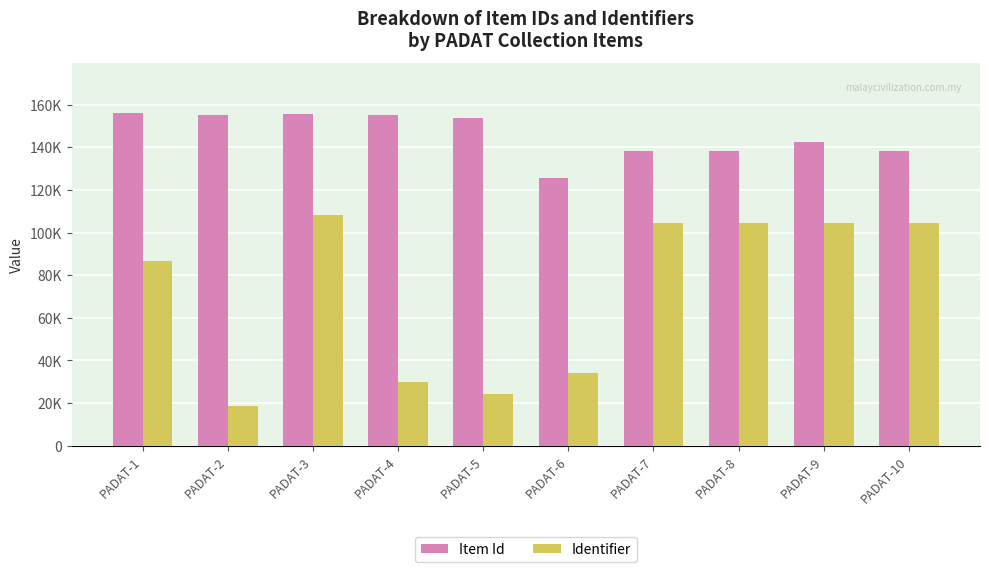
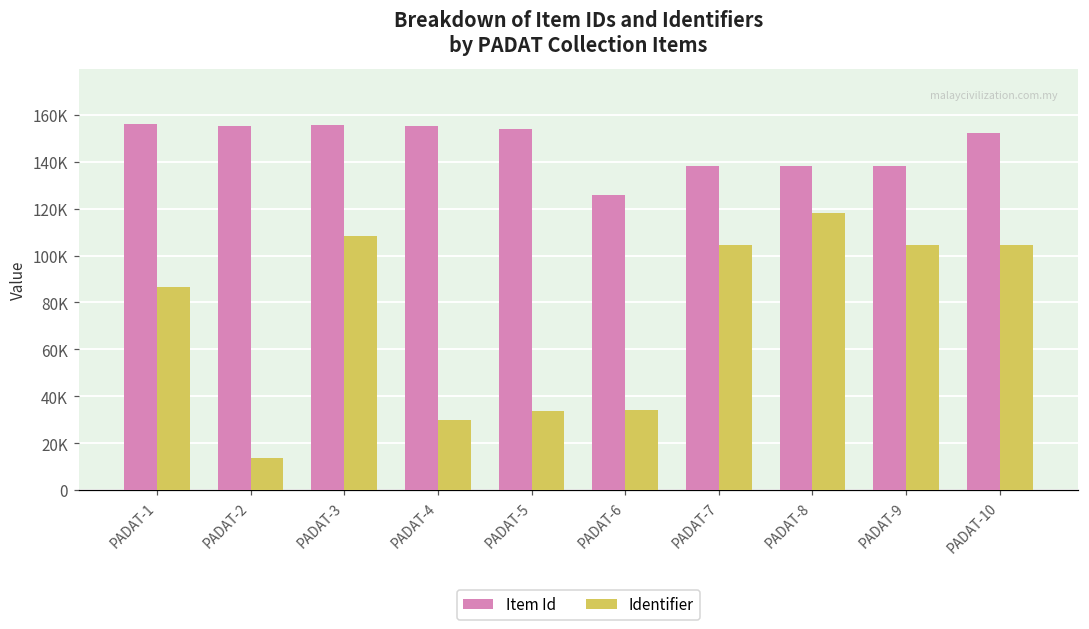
Identifier, PADAT-2: 19000 -> 14000
Identifier, PADAT-5: 24000 -> 34000
Identifier, PADAT-8: 104000 -> 118000
Item Id, PADAT-9: 142000 -> 138000
Item Id, PADAT-10: 138000 -> 152000
